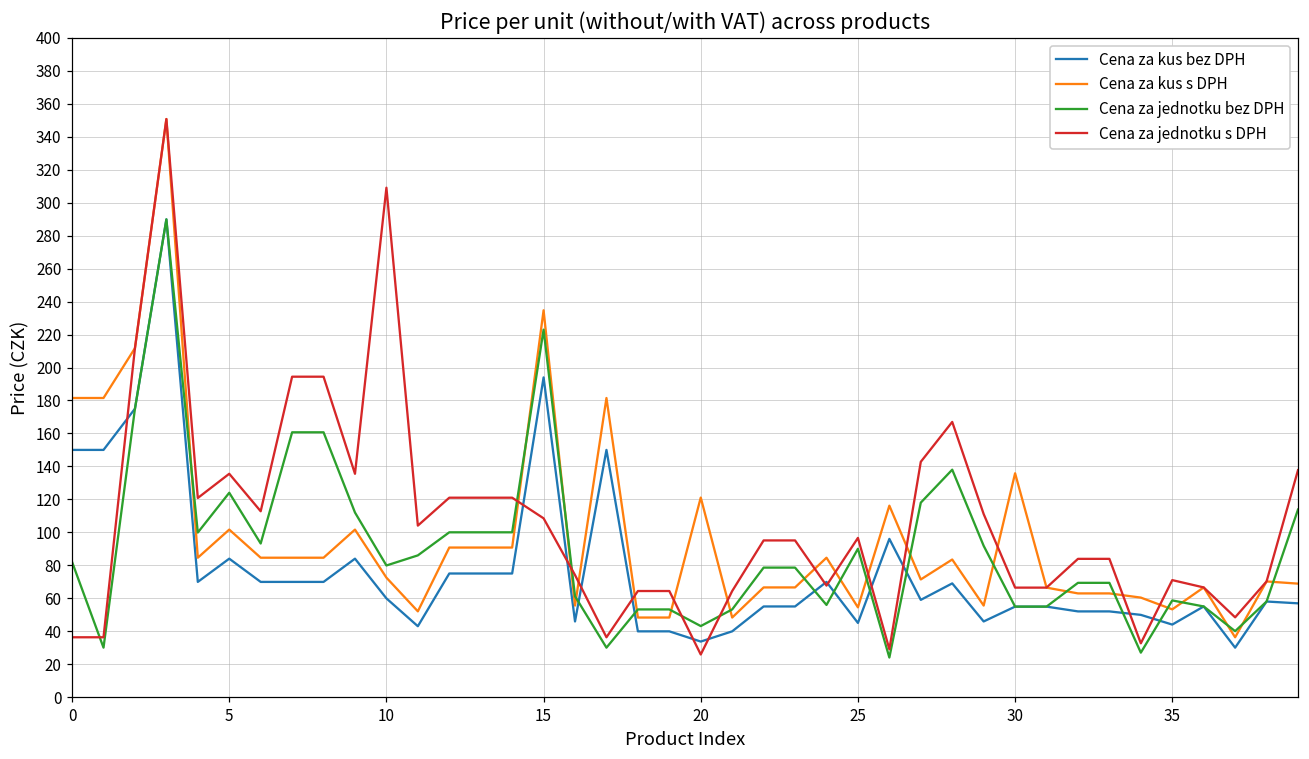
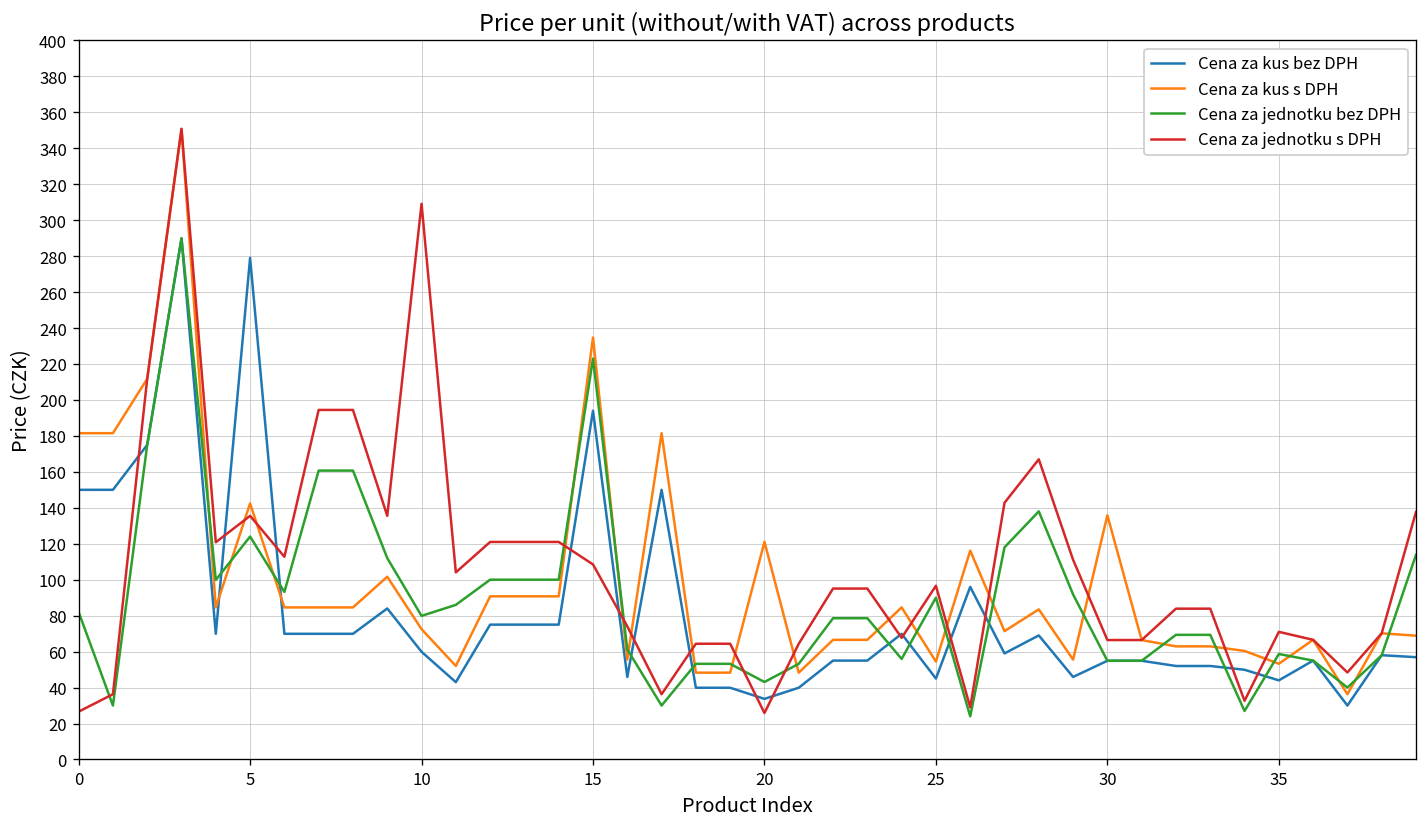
Cena za jednotku s DPH, 0: 36 -> 27
Cena za kus bez DPH, 5: 84 -> 279
Cena za kus s DPH, 5: 102 -> 142
